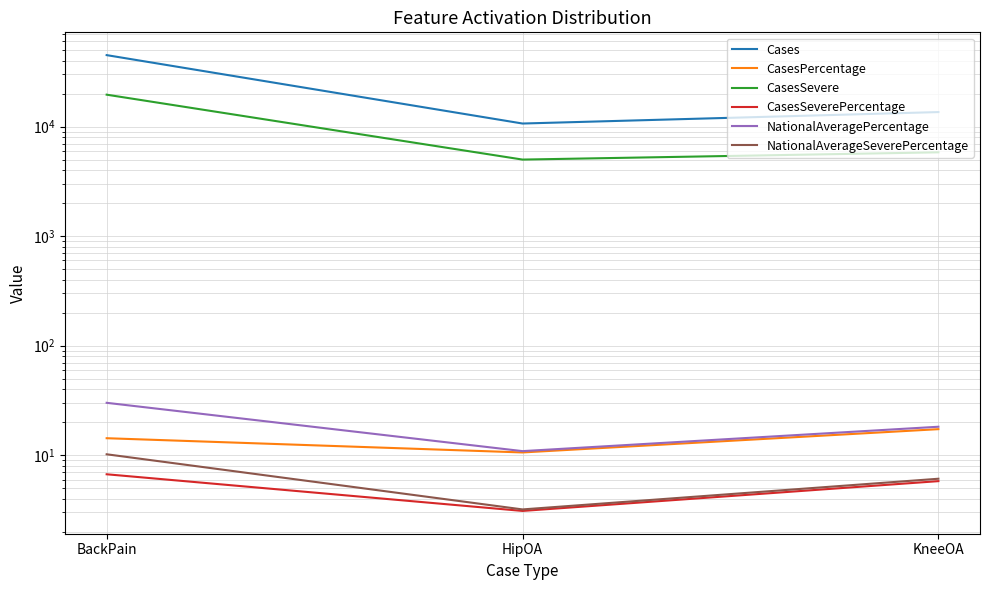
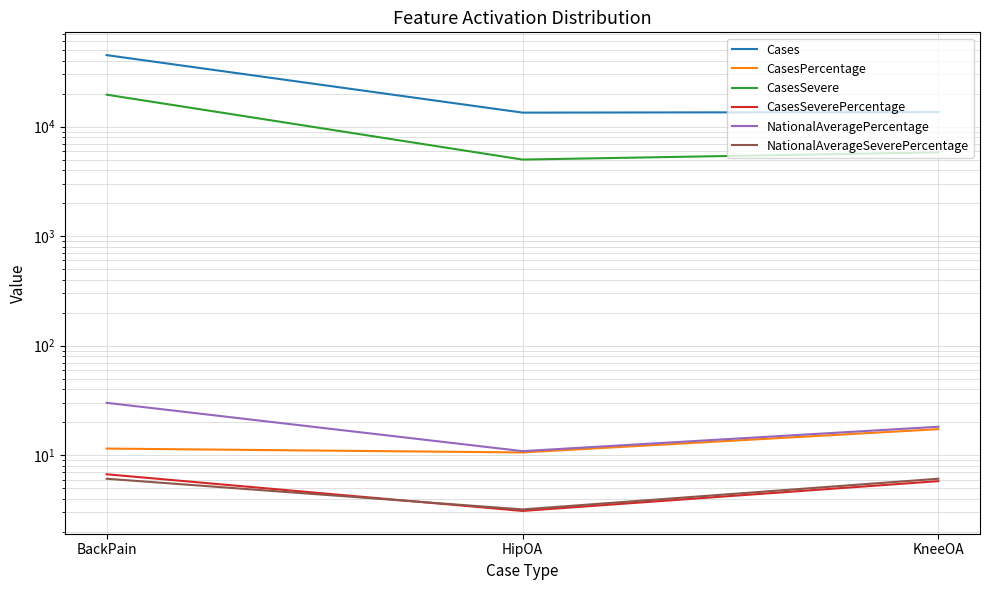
CasesPercentage, BackPain: 14 -> 12
NationalAverageSeverePercentage, BackPain: 10 -> 6
Cases, HipOA: 11000 -> 13000
